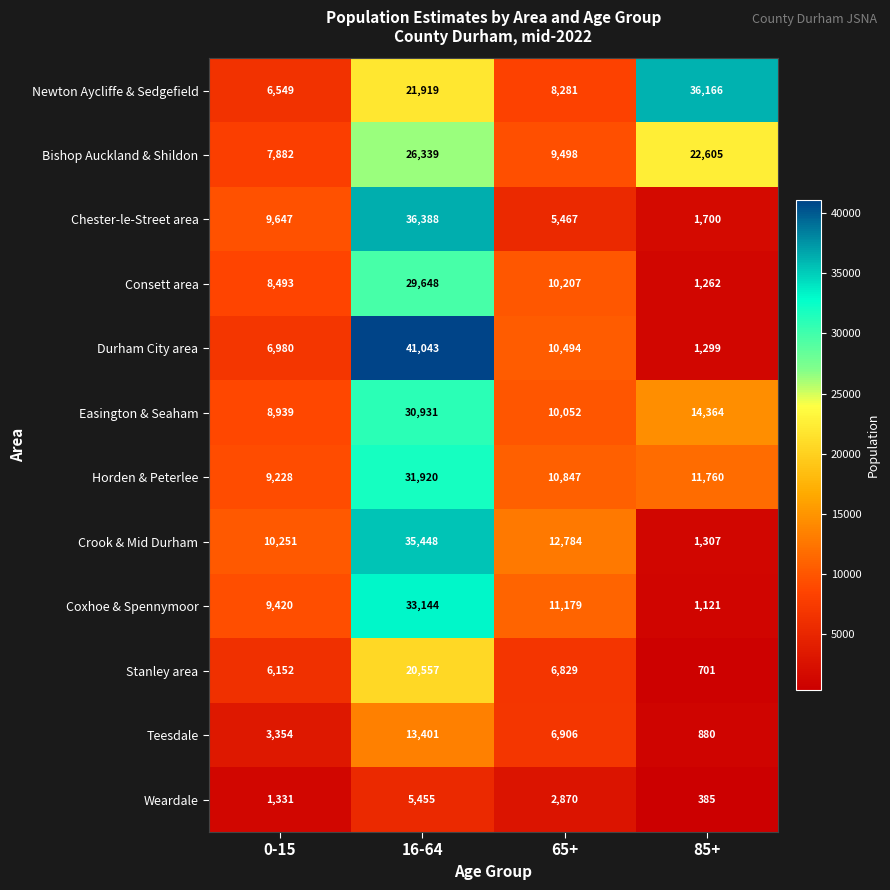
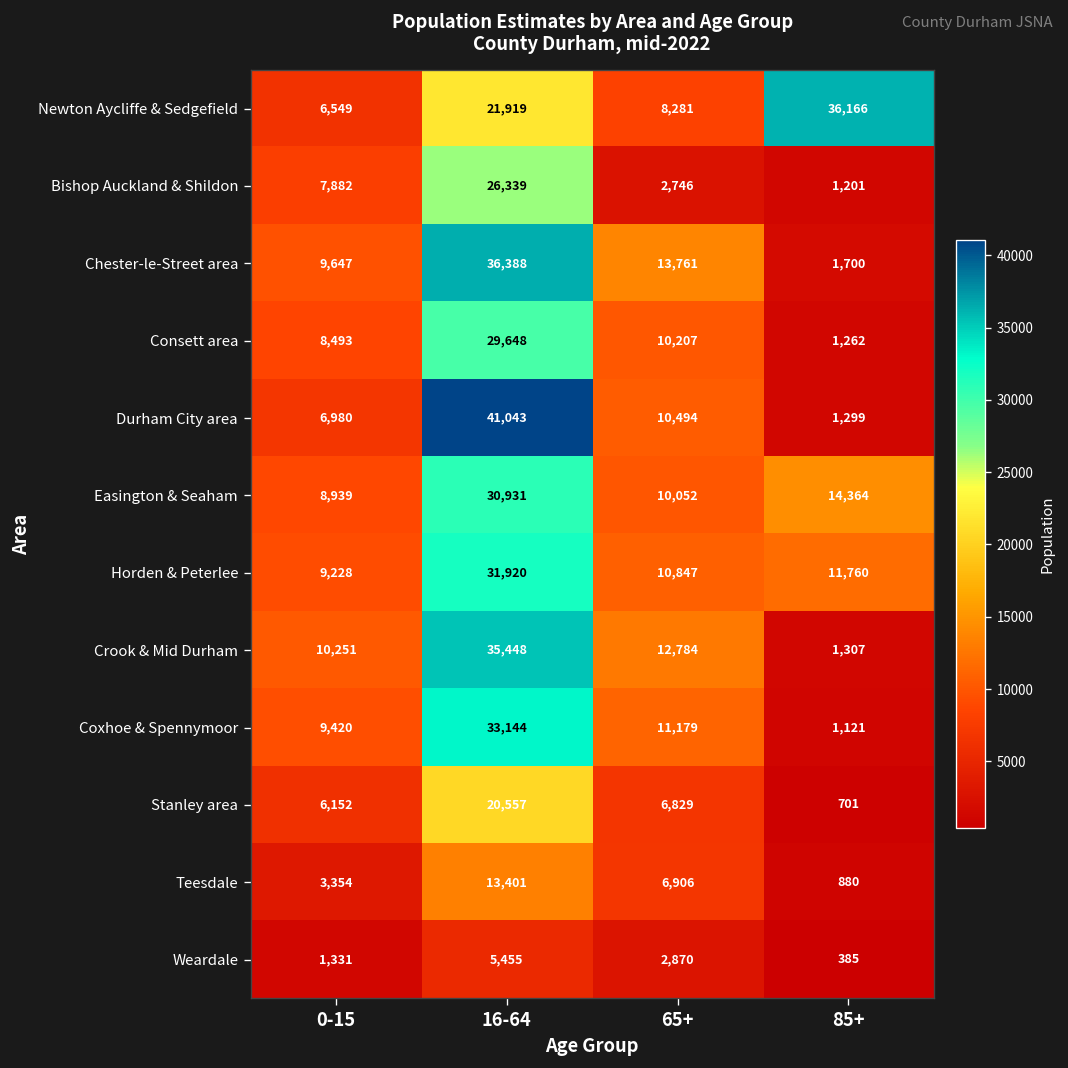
Bishop Auckland & Shildon, 65+: 9,498 -> 2,746
Bishop Auckland & Shildon, 85+: 22,605 -> 1,201
Chester-le-Street area, 65+: 5,467 -> 13,761
